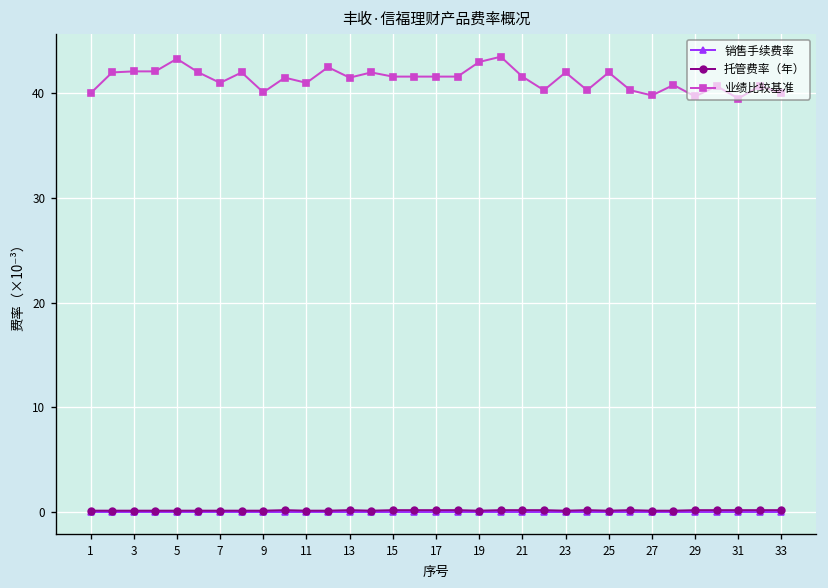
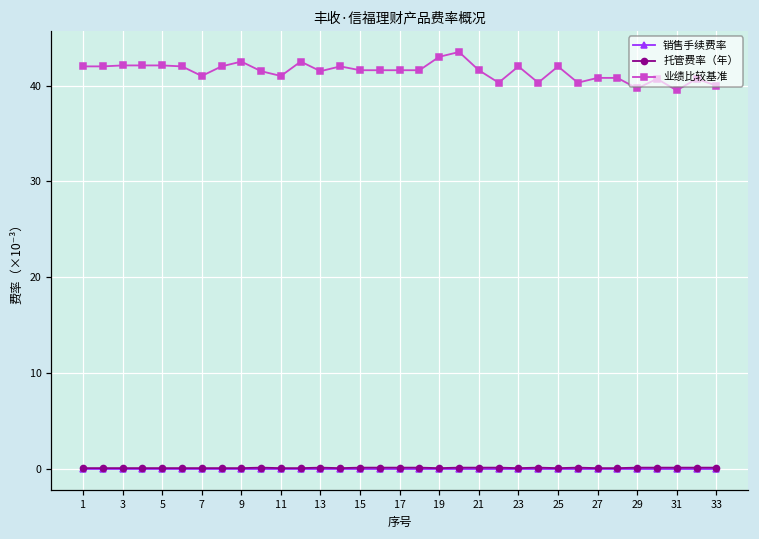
业绩比较基准, 1: 40 -> 42
业绩比较基准, 5: 43 -> 42
业绩比较基准, 9: 40 -> 43
业绩比较基准, 27: 40 -> 41
